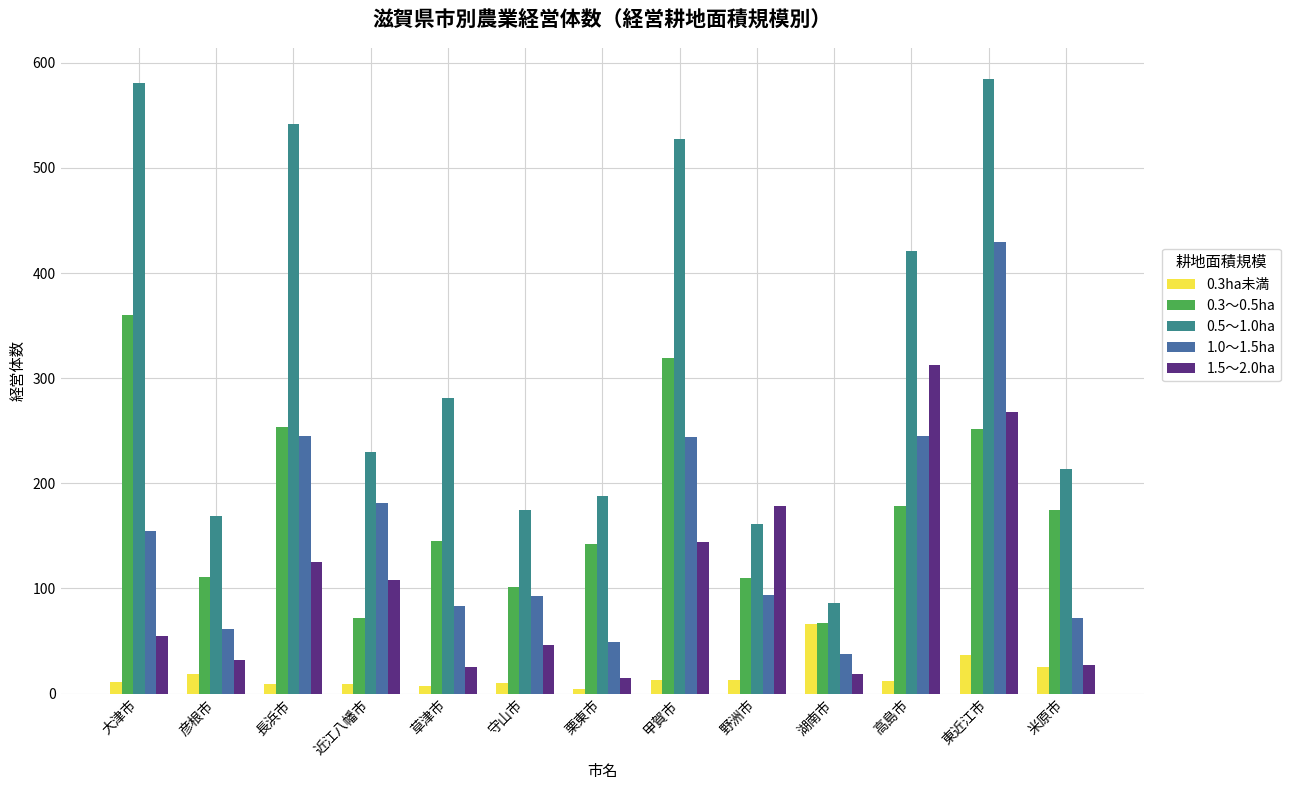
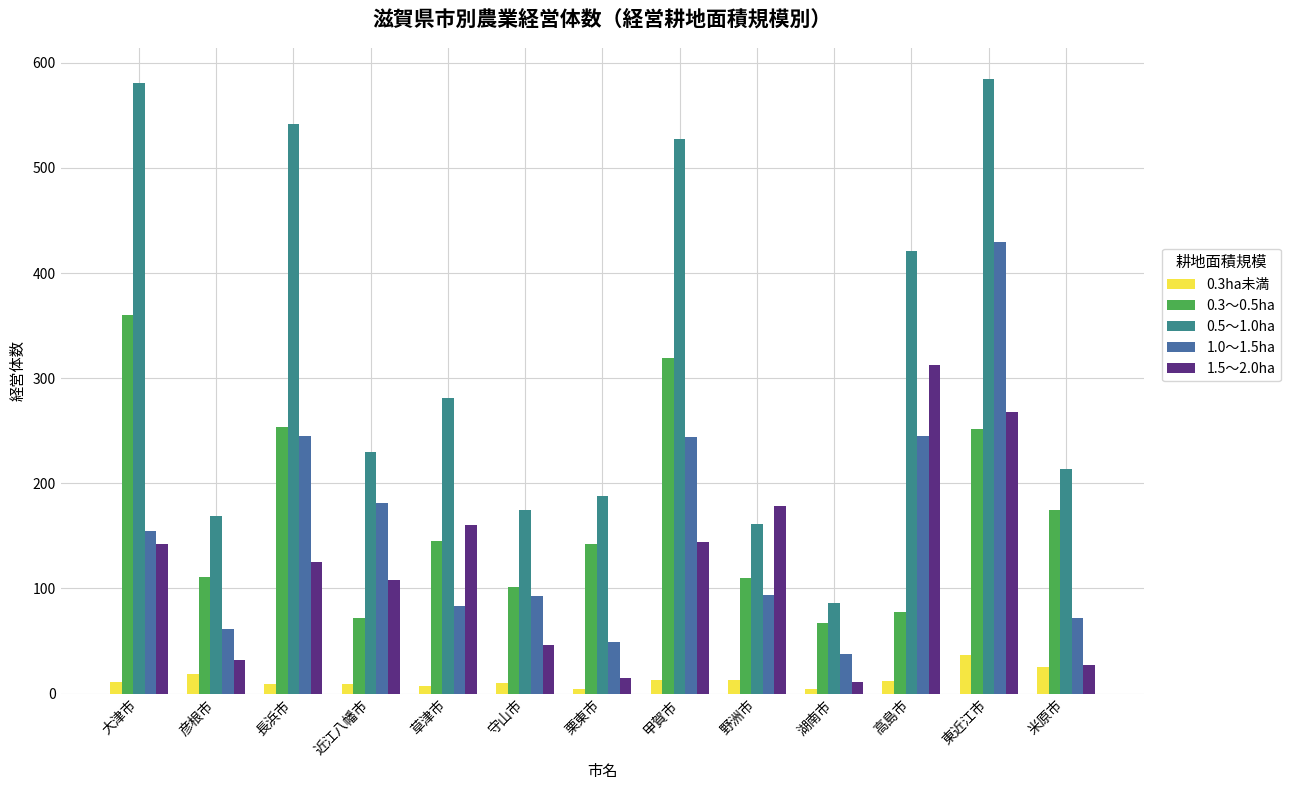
1.5～2.0ha, 大津市: 55 -> 142
1.5～2.0ha, 草津市: 25 -> 160
0.3ha未満, 湖南市: 66 -> 4
1.5～2.0ha, 湖南市: 19 -> 11
0.3～0.5ha, 高島市: 178 -> 78
